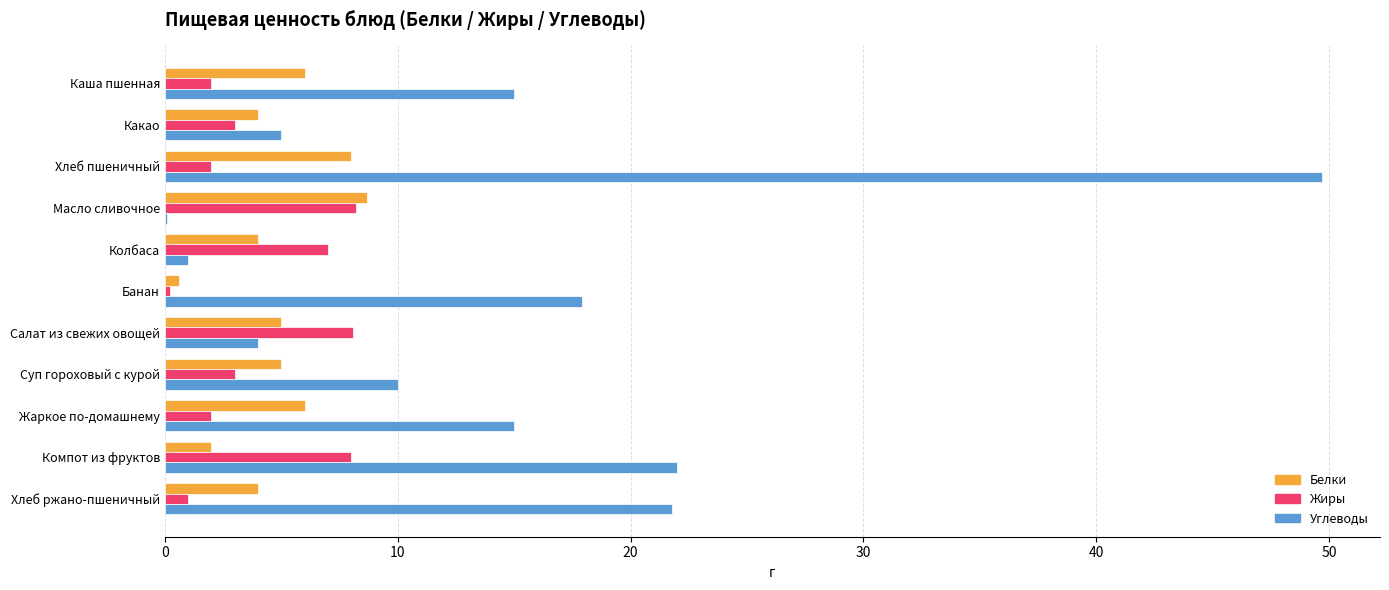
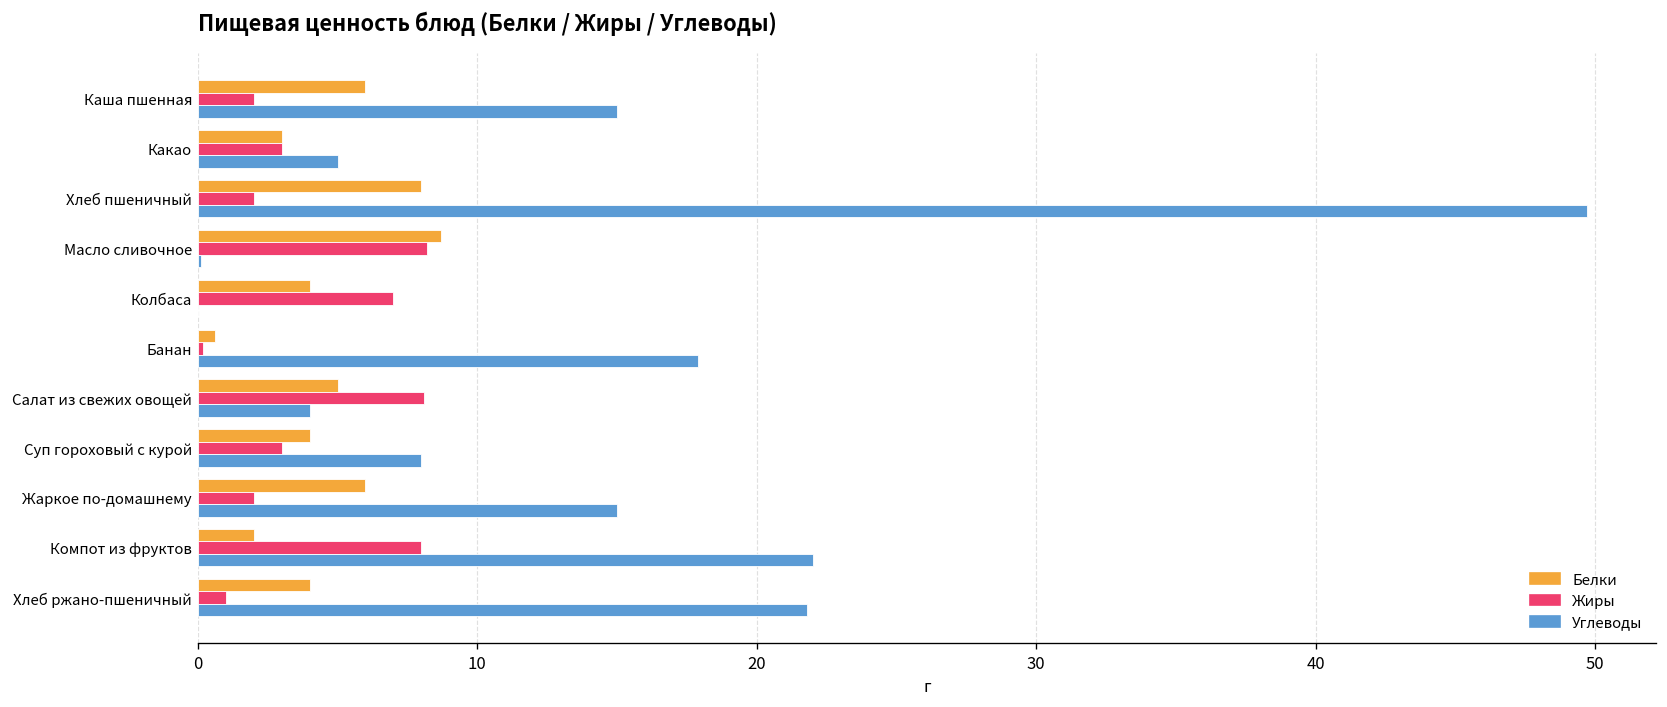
Белки, Какао: 4 -> 3
Углеводы, Колбаса: 1 -> 0
Белки, Суп гороховый с курой: 5 -> 4
Углеводы, Суп гороховый с курой: 10 -> 8
